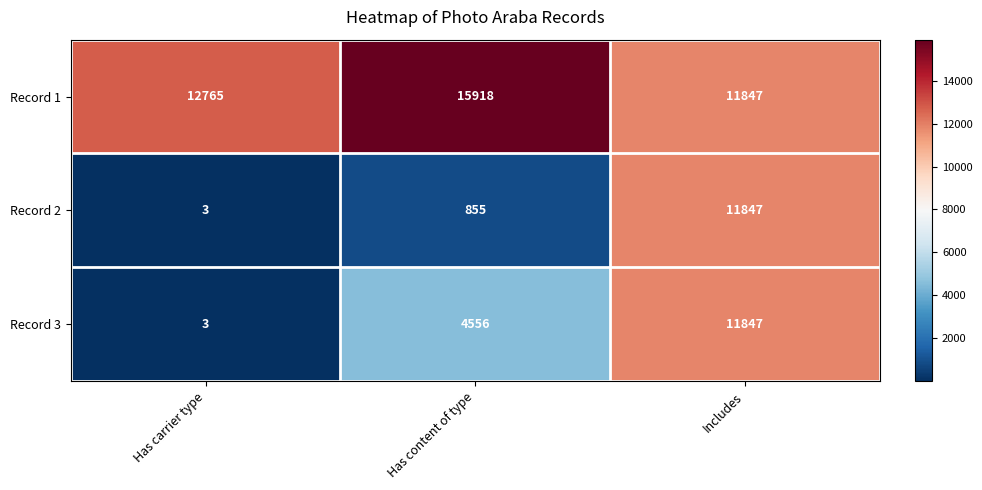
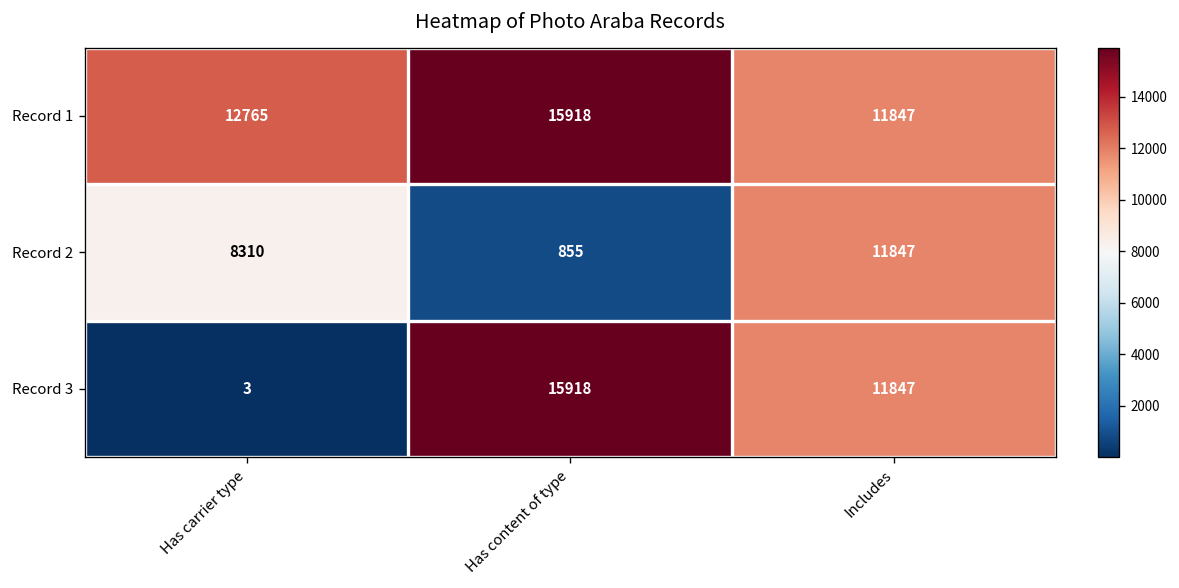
Record 2, Has carrier type: 3 -> 8310
Record 3, Has content of type: 4556 -> 15918
